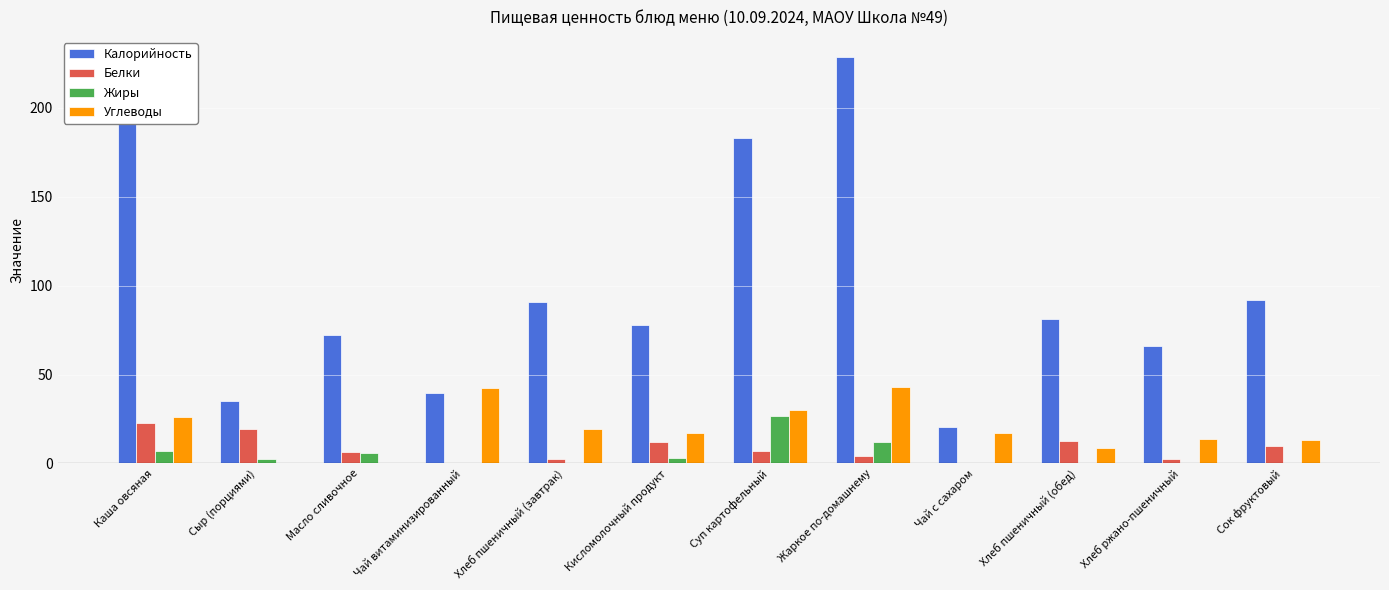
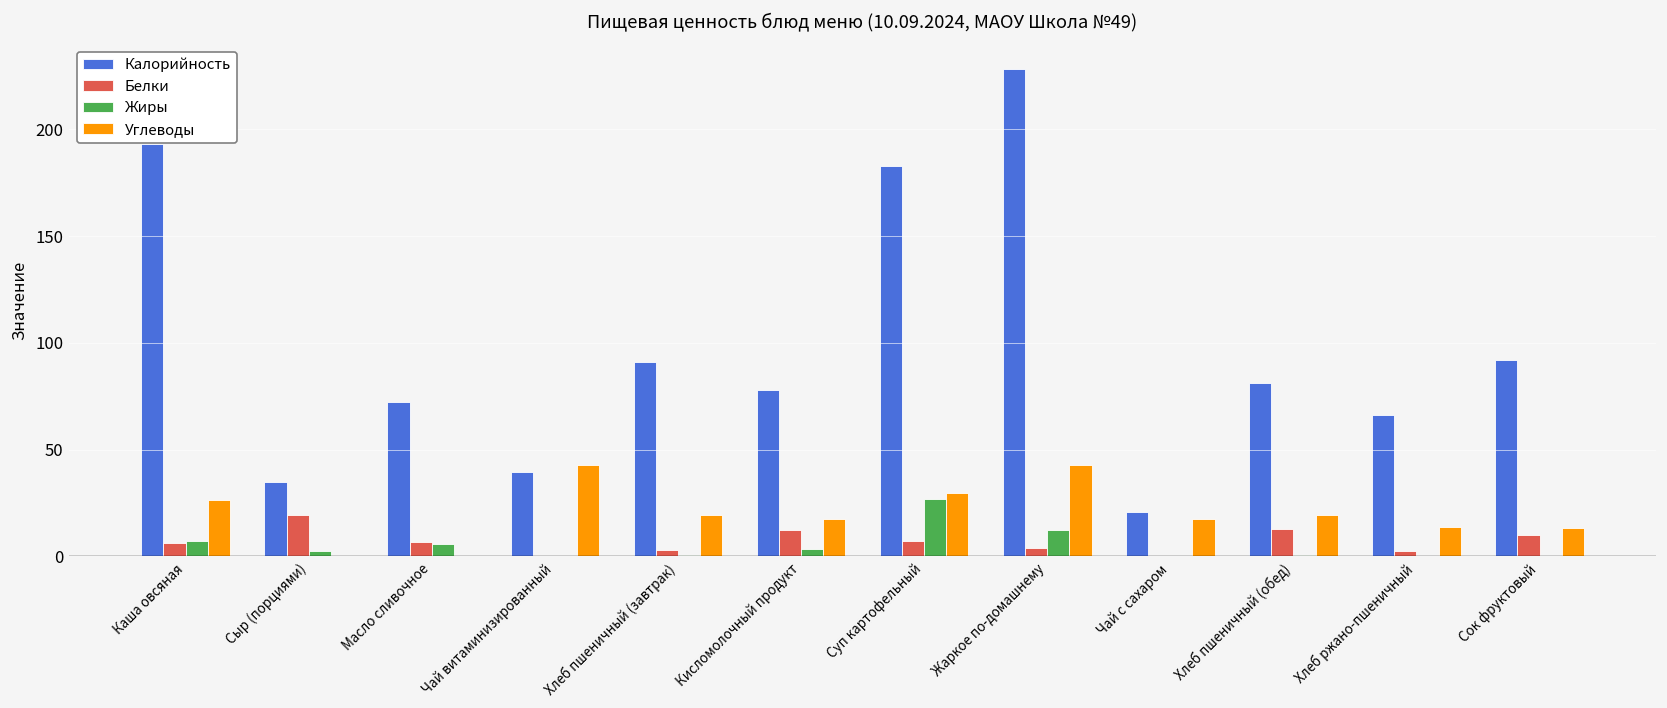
Белки, Каша овсяная: 23 -> 6
Углеводы, Хлеб пшеничный (обед): 8 -> 19
